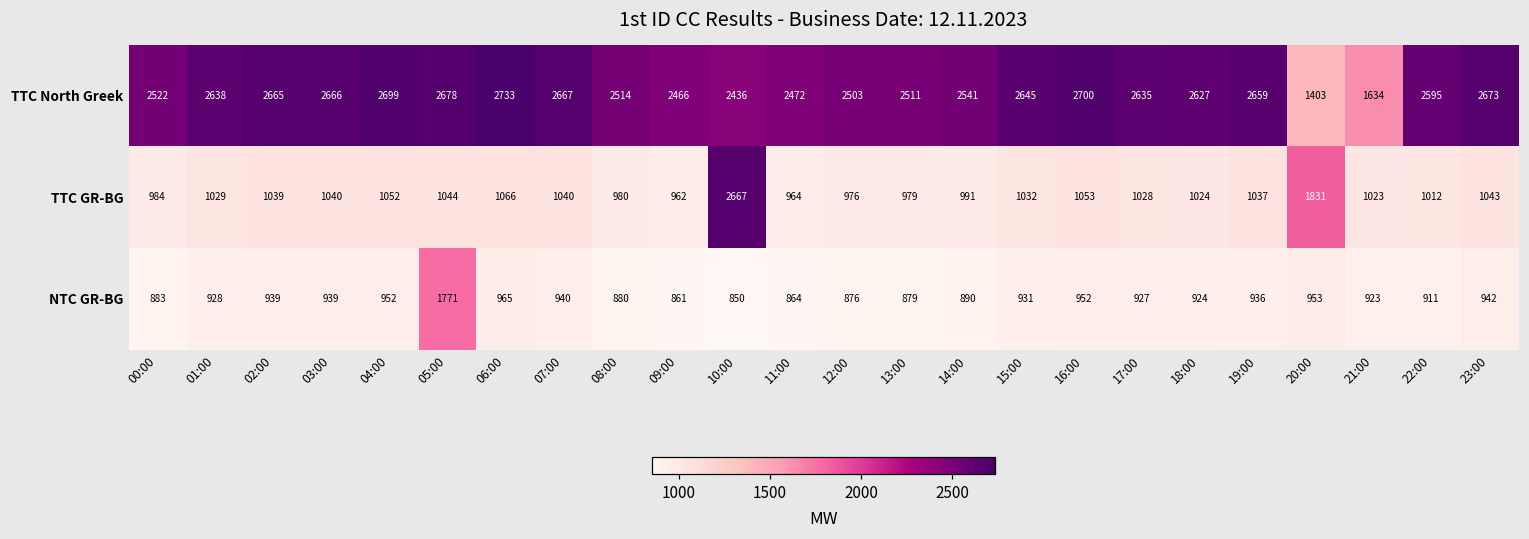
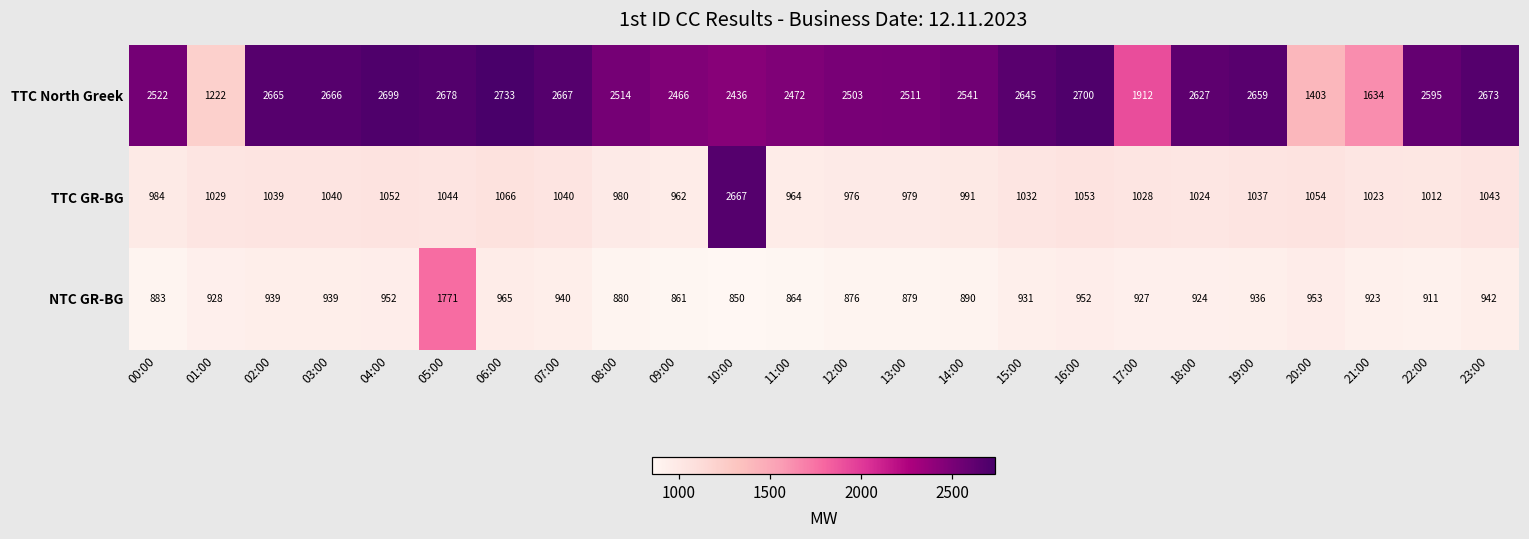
TTC North Greek, 01:00: 2638 -> 1222
TTC North Greek, 17:00: 2635 -> 1912
TTC GR-BG, 20:00: 1831 -> 1054
